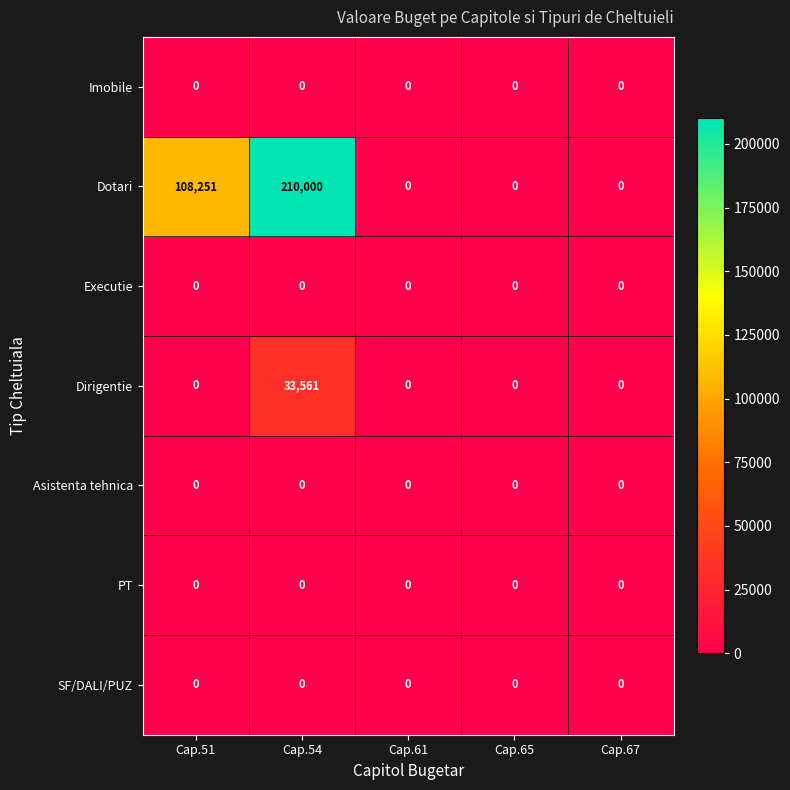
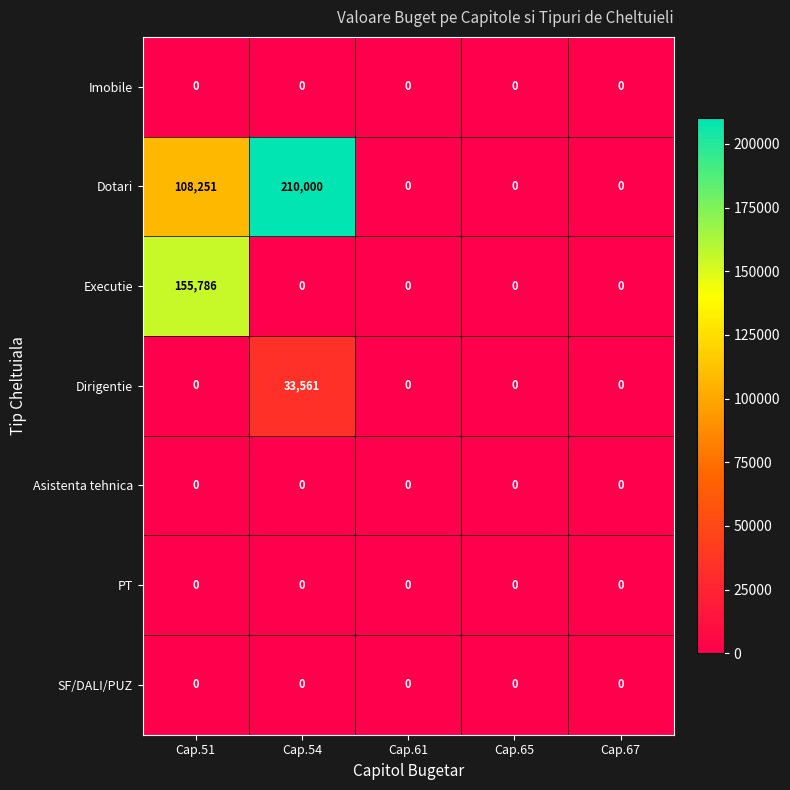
Executie, Cap.51: 0 -> 155,786
